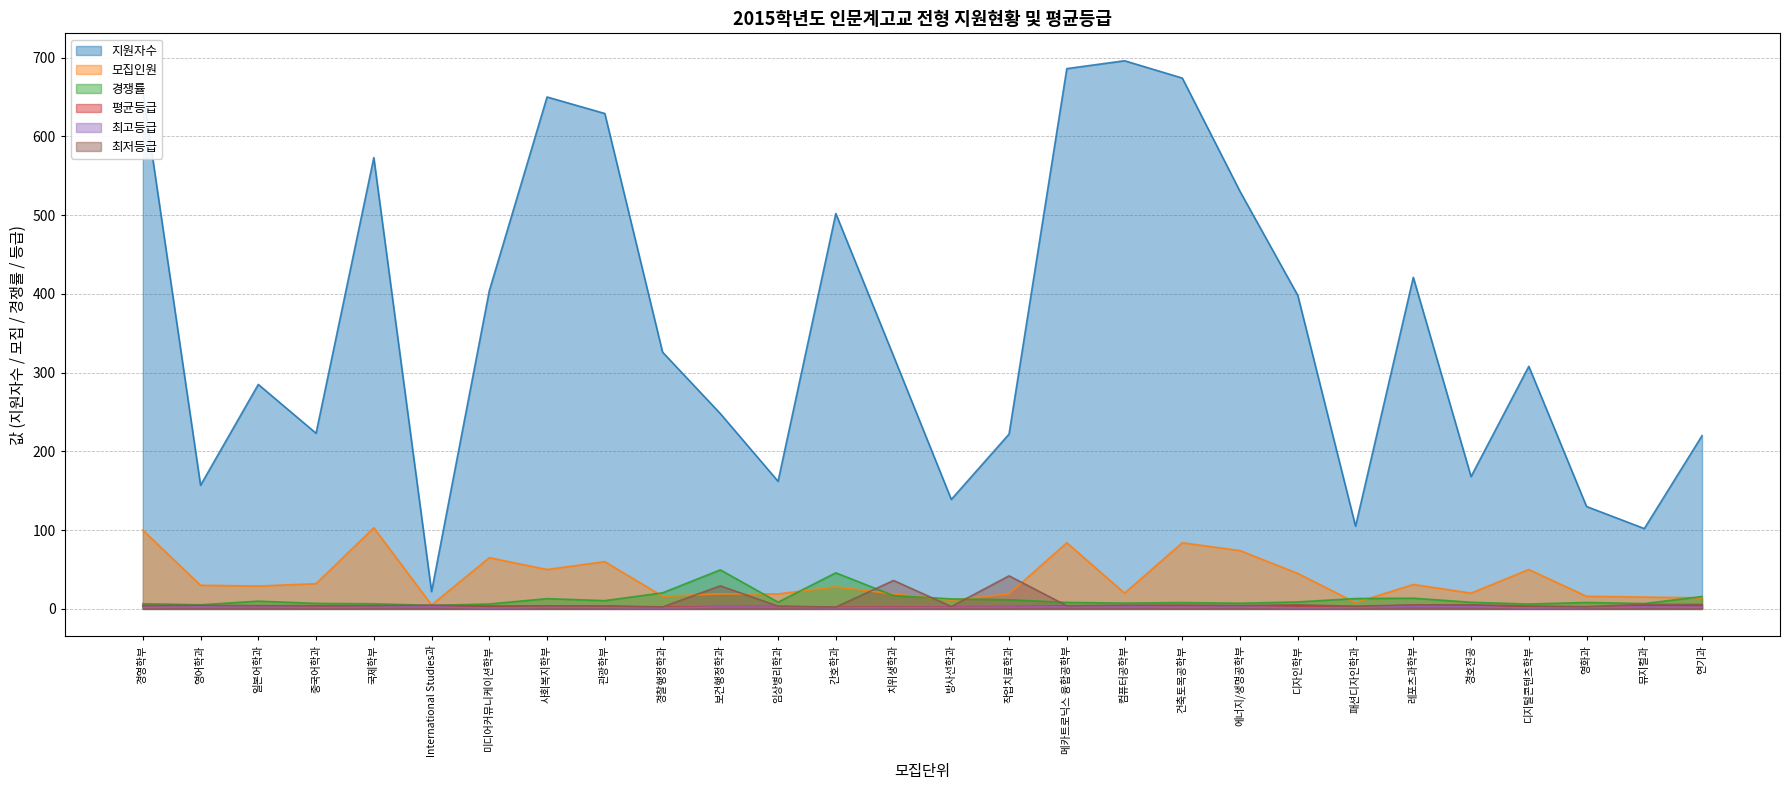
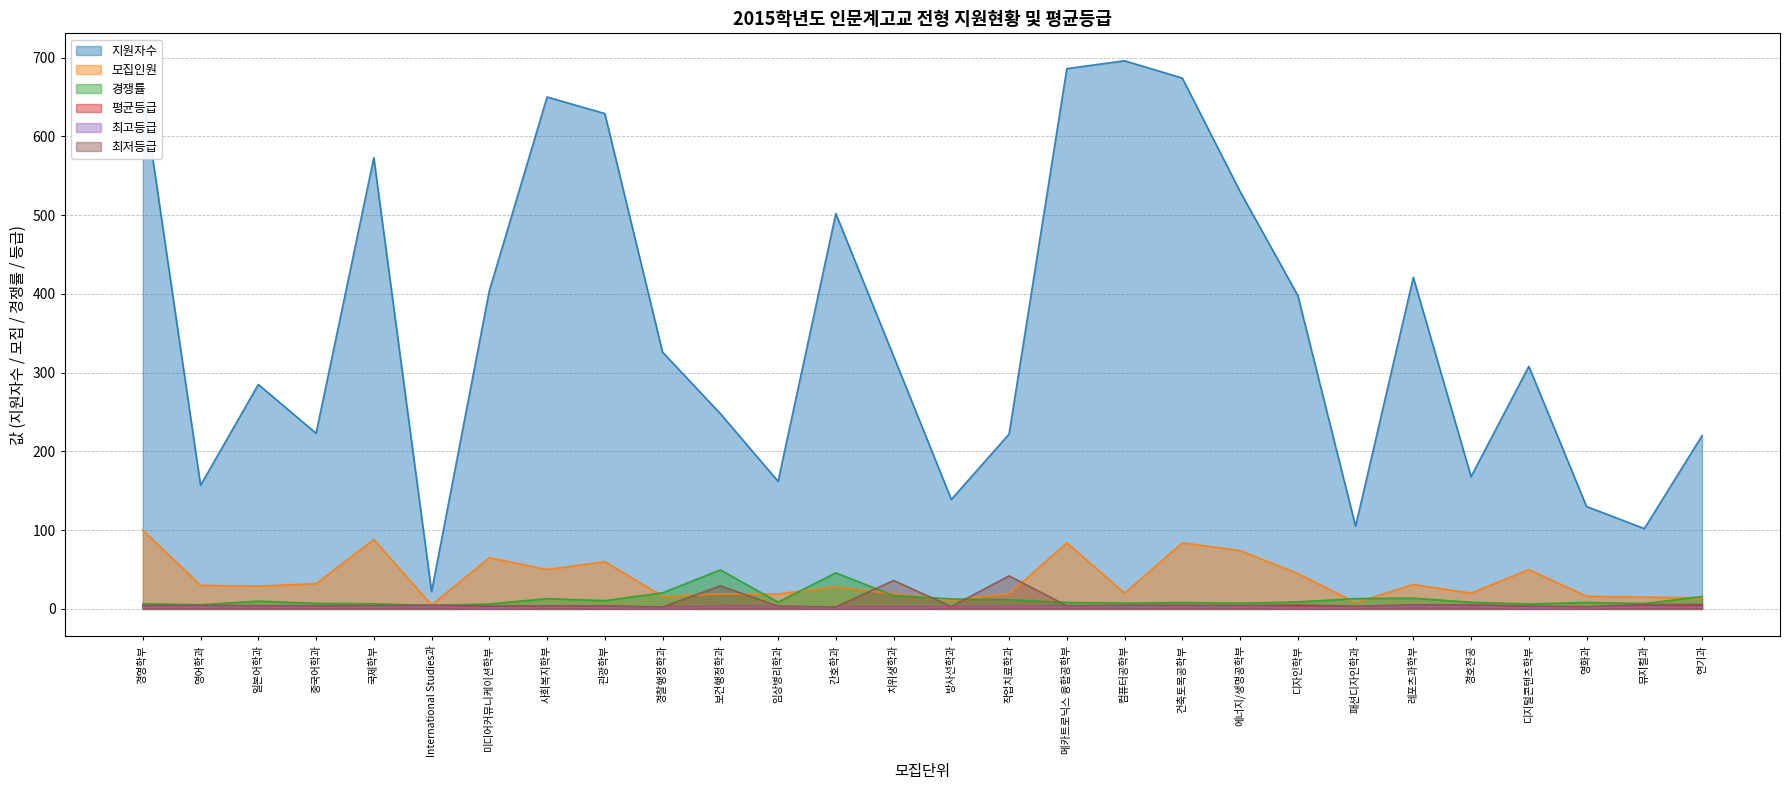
모집인원, 국제학부: 100 -> 90
